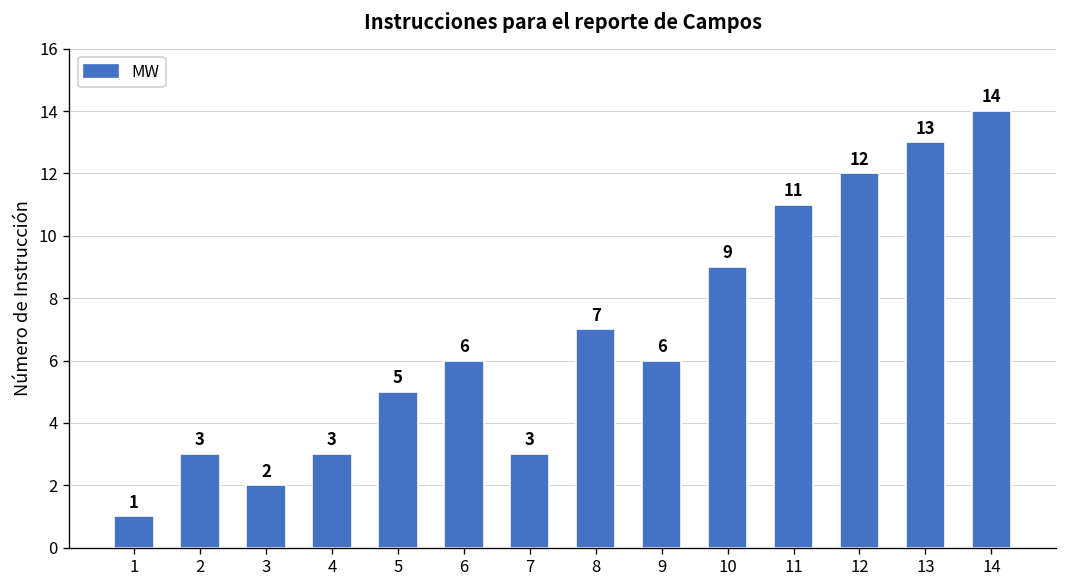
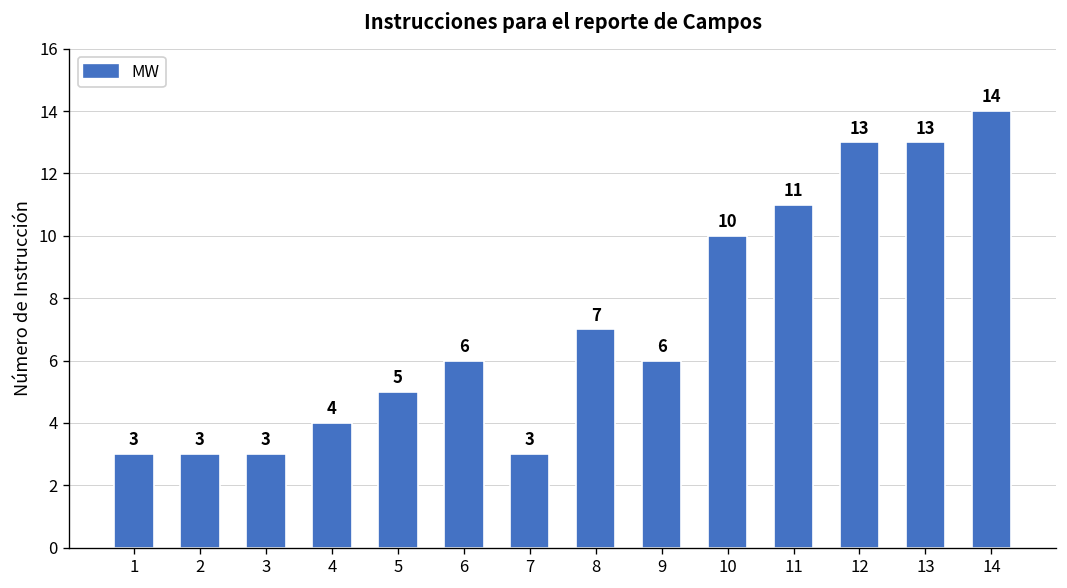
1: 1 -> 3
3: 2 -> 3
4: 3 -> 4
10: 9 -> 10
12: 12 -> 13
